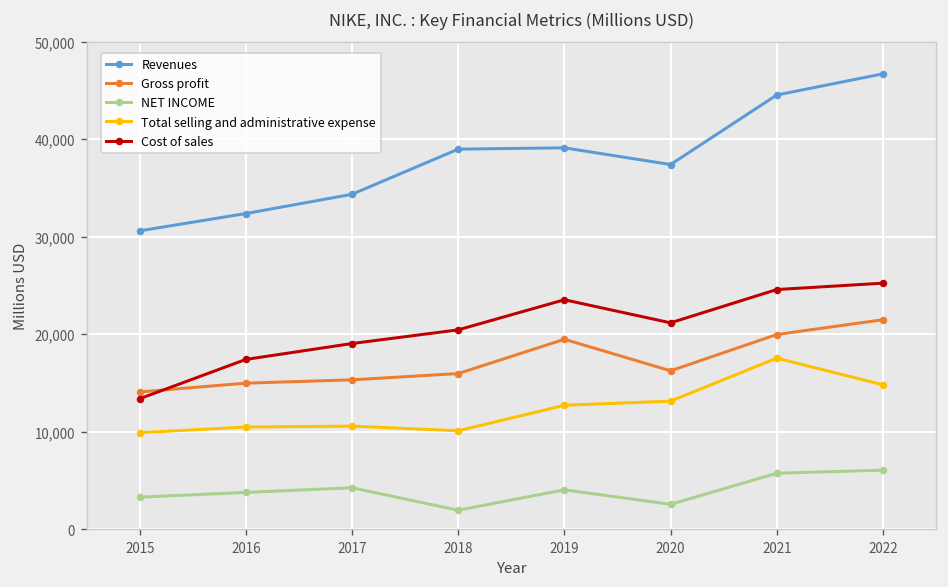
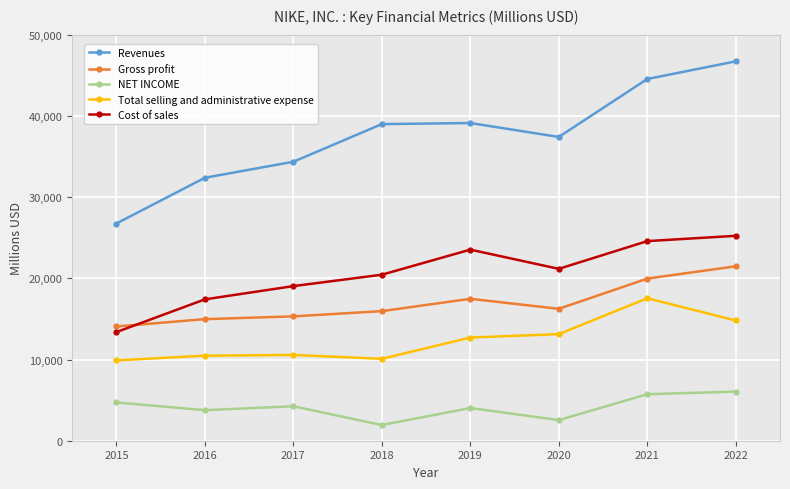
Revenues, 2015: 31,000 -> 27,000
NET INCOME, 2015: 3,000 -> 5,000
Gross profit, 2019: 19,000 -> 17,000
